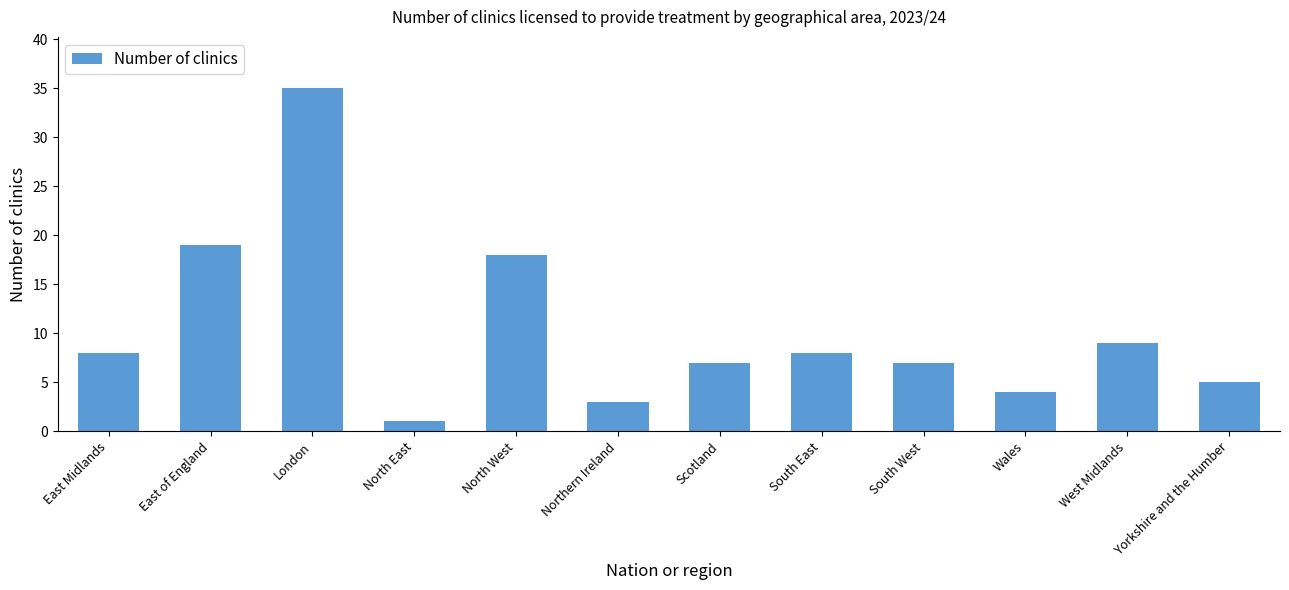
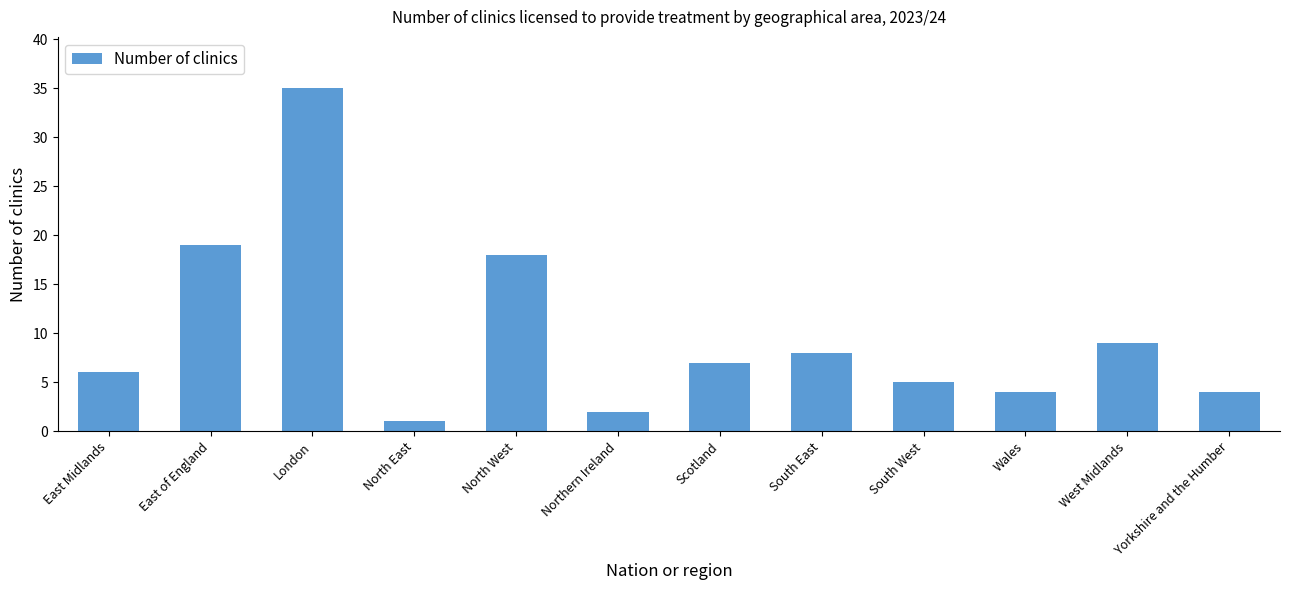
East Midlands: 8 -> 6
Northern Ireland: 3 -> 2
South West: 7 -> 5
Yorkshire and the Humber: 5 -> 4
